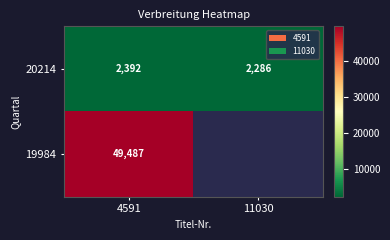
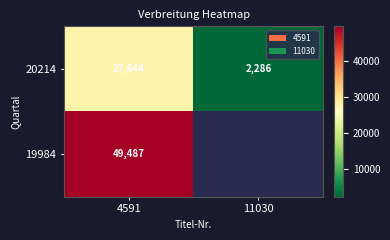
20214, 4591: 2,392 -> 27,644
